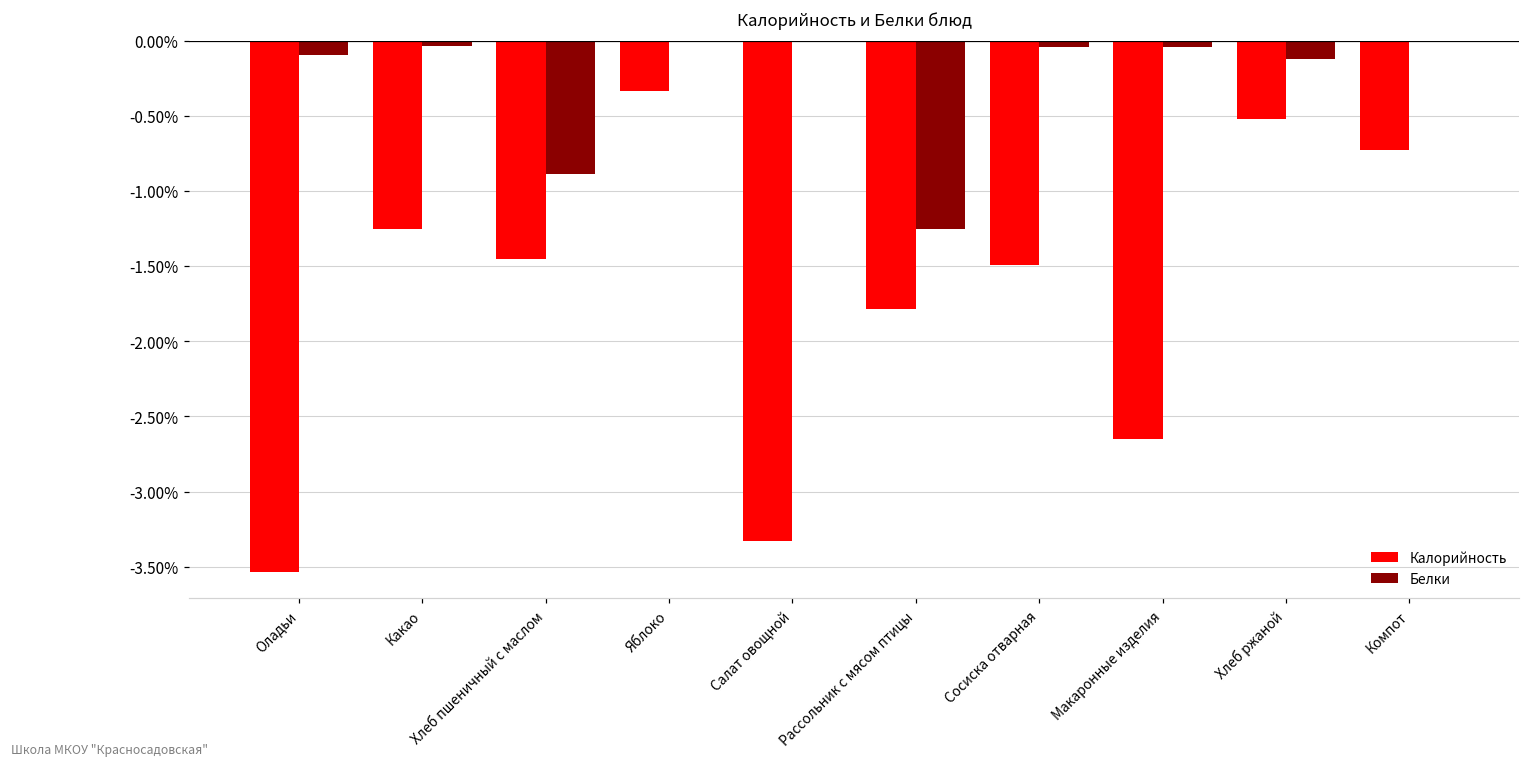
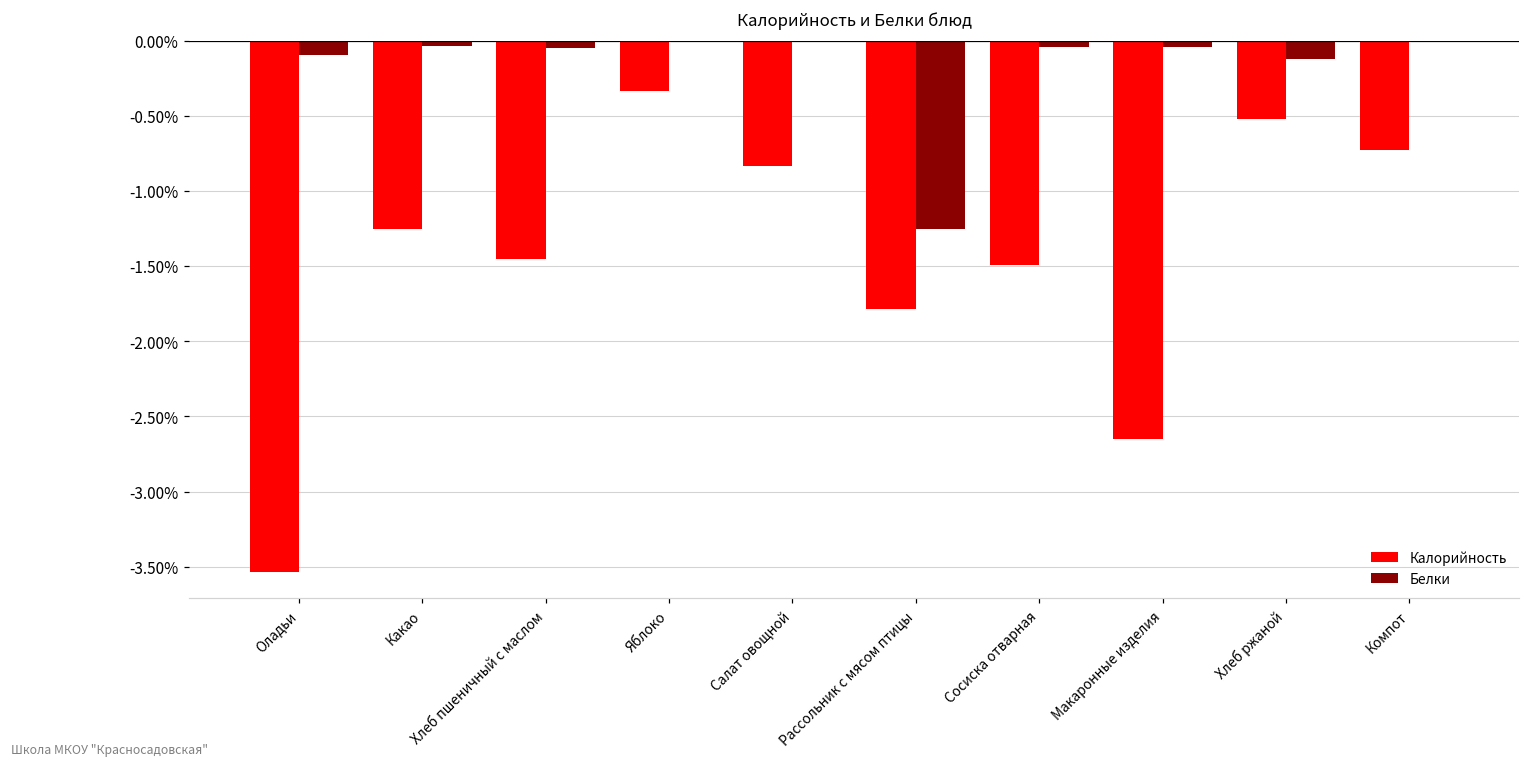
Белки, Хлеб пшеничный с маслом: -0.88% -> -0.05%
Калорийность, Салат овощной: -3.33% -> -0.83%
